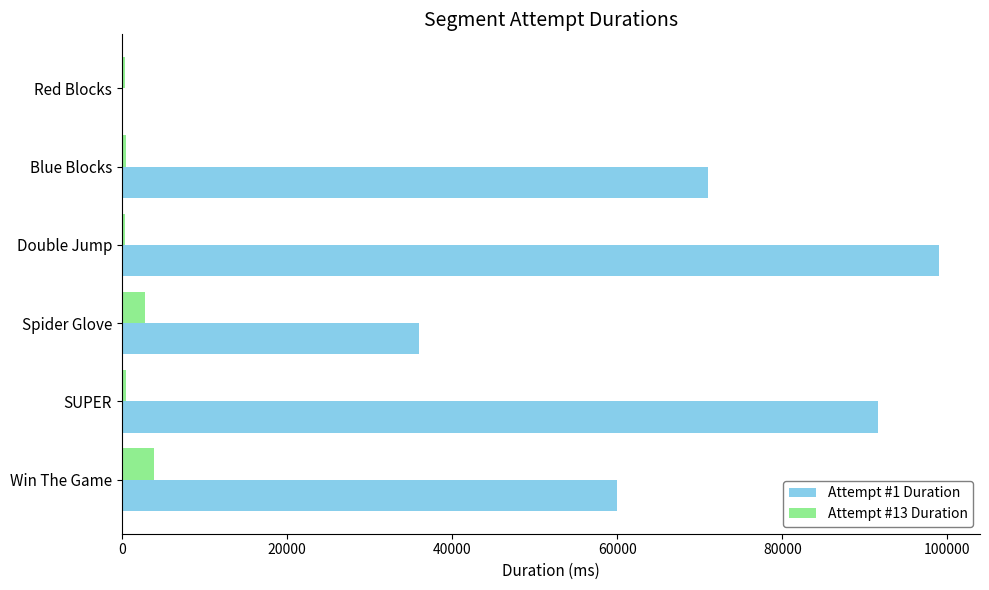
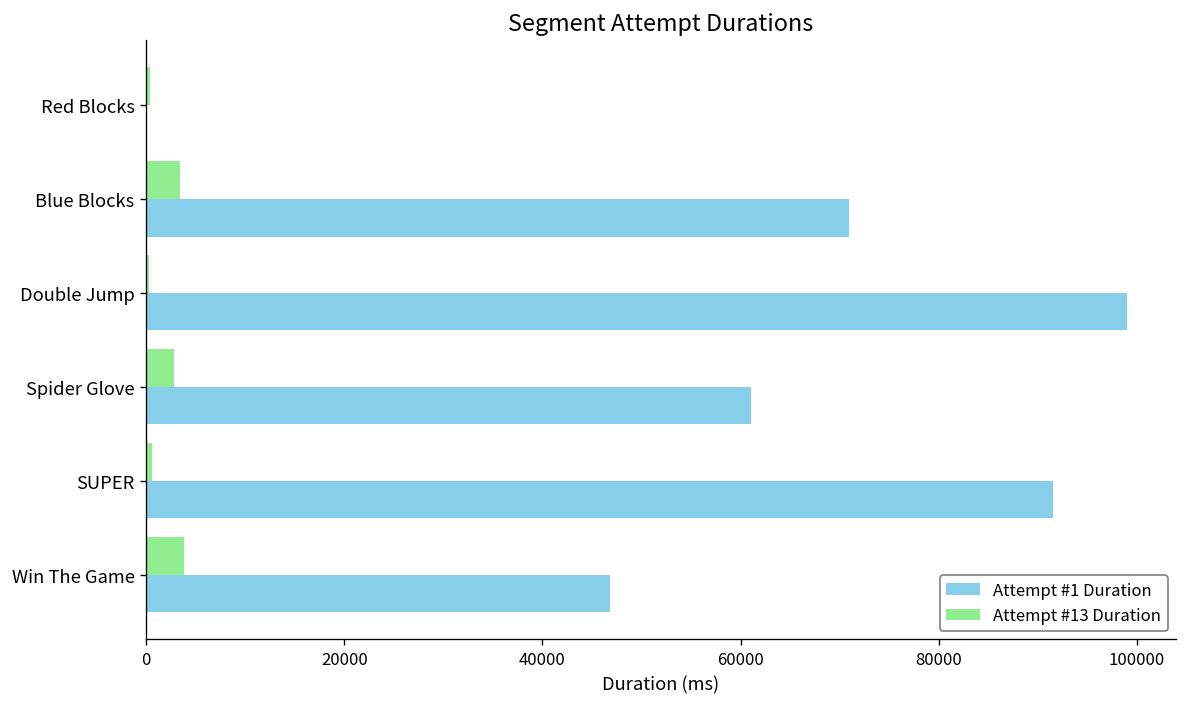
Attempt #13 Duration, Blue Blocks: 0 -> 3000
Attempt #1 Duration, Spider Glove: 36000 -> 61000
Attempt #1 Duration, Win The Game: 60000 -> 47000
